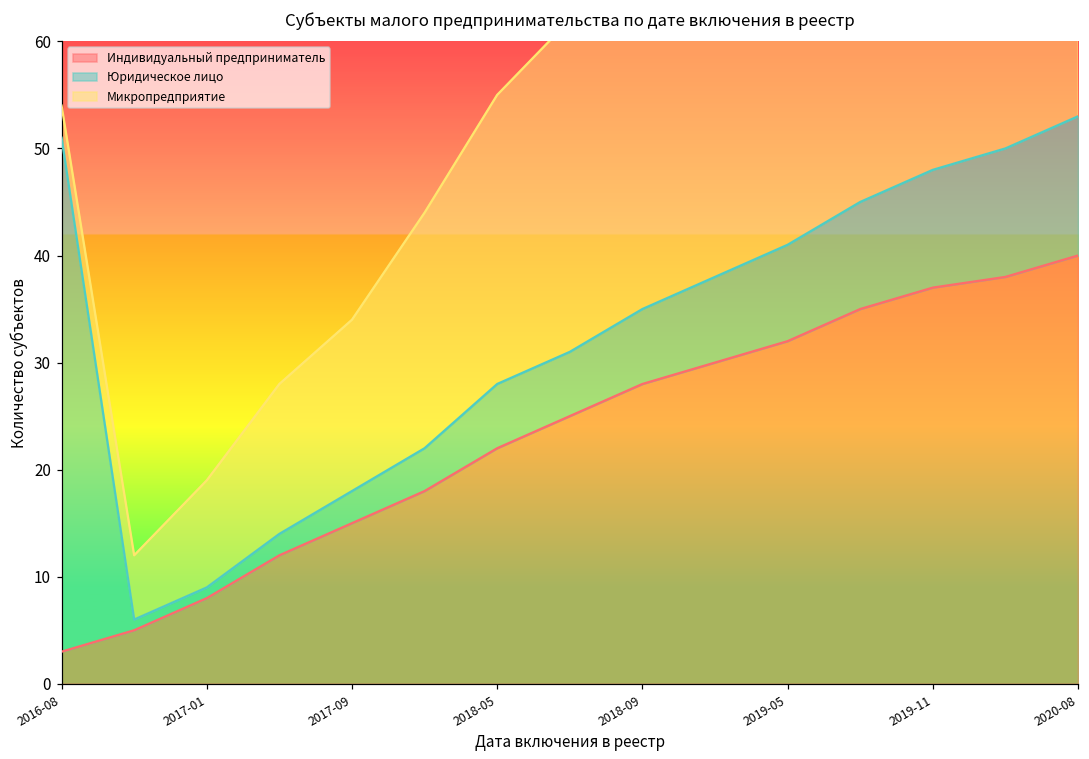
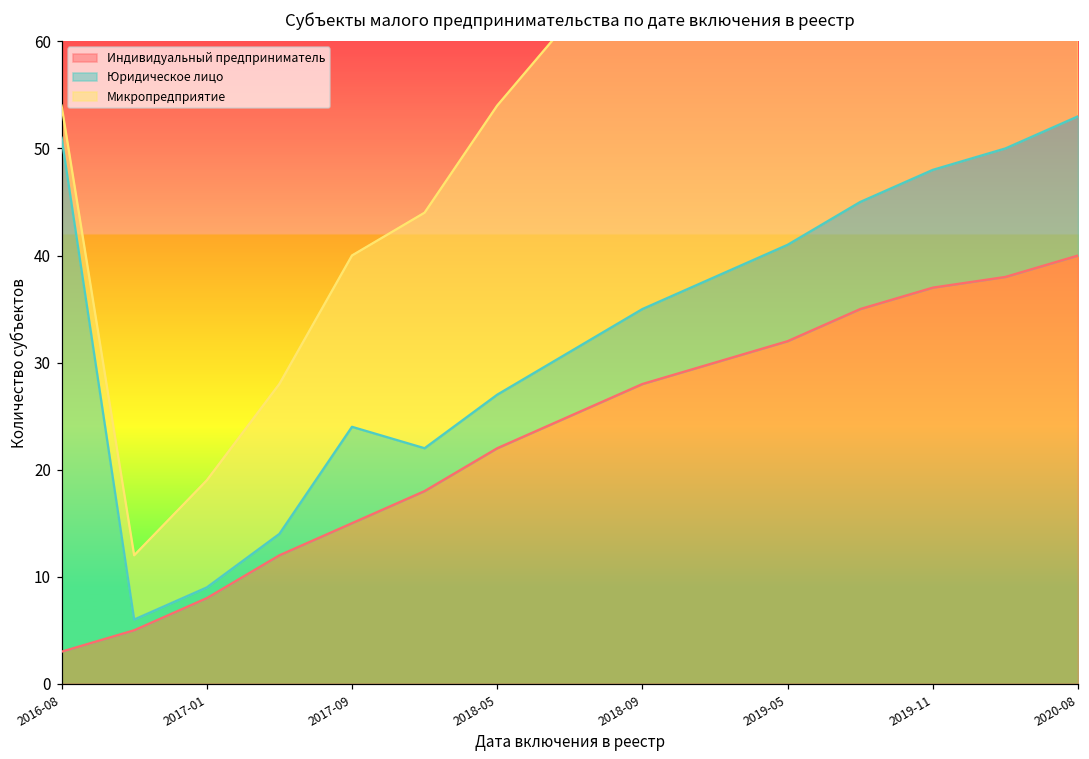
Юридическое лицо, 2017-09: 3 -> 9
Юридическое лицо, 2018-05: 6 -> 5
